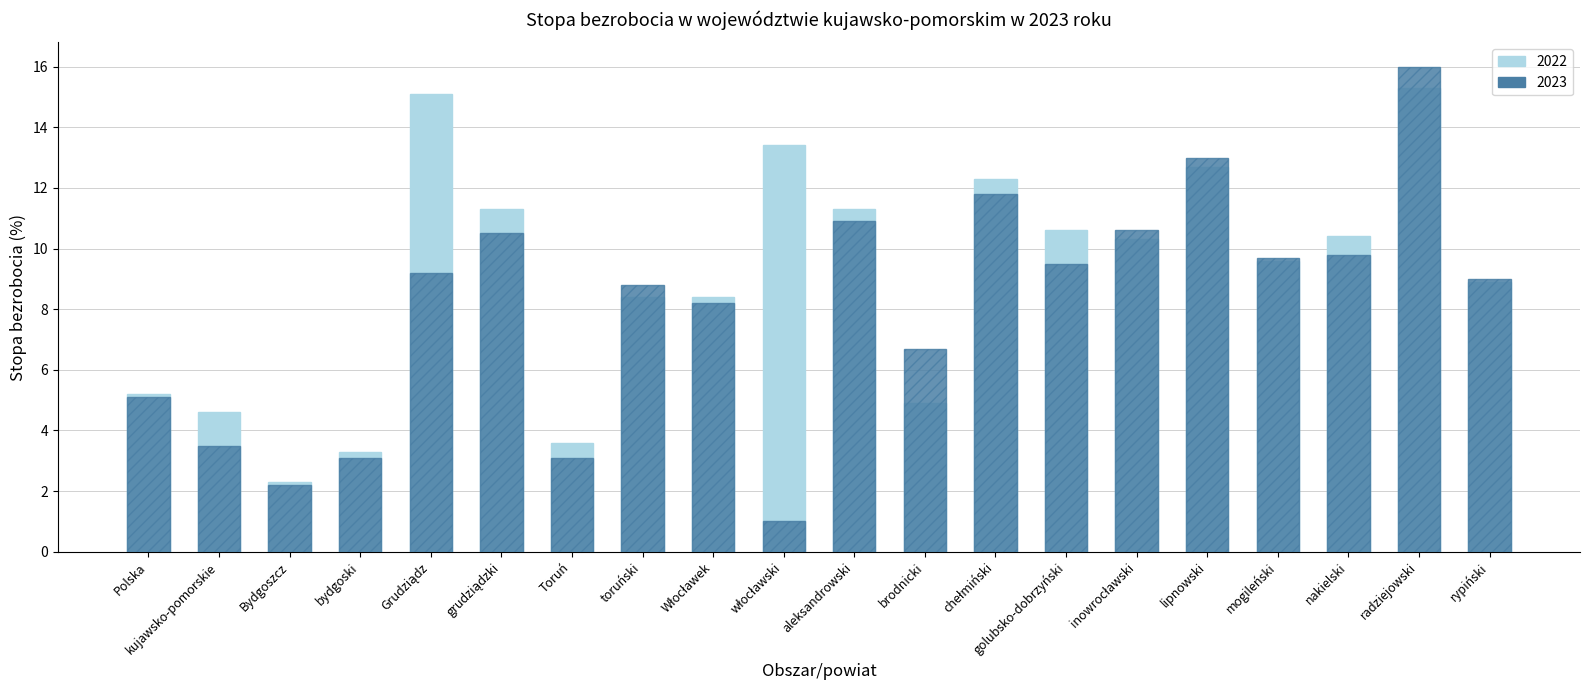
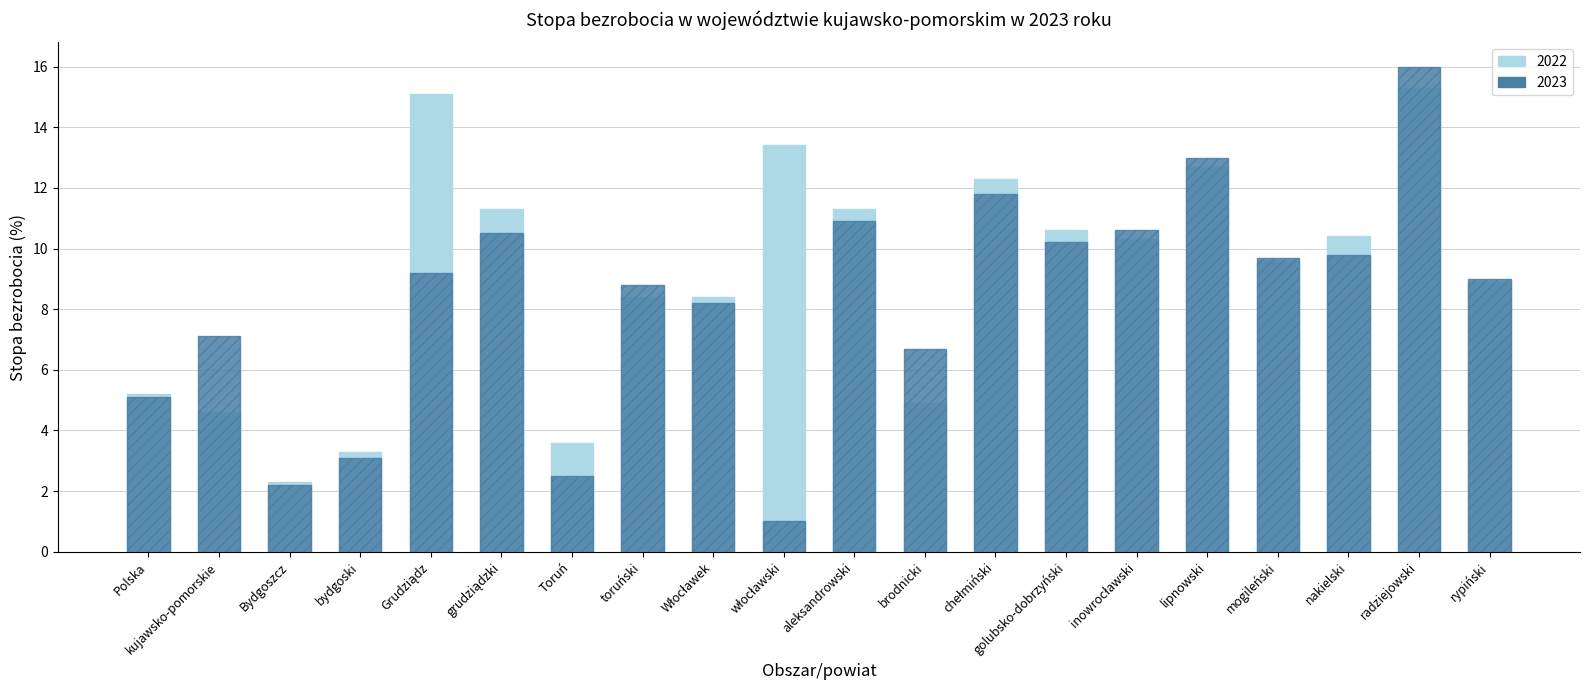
2023, kujawsko-pomorskie: 3.5 -> 7.1
2023, Toruń: 3.1 -> 2.5
2023, golubsko-dobrzyński: 9.5 -> 10.2
